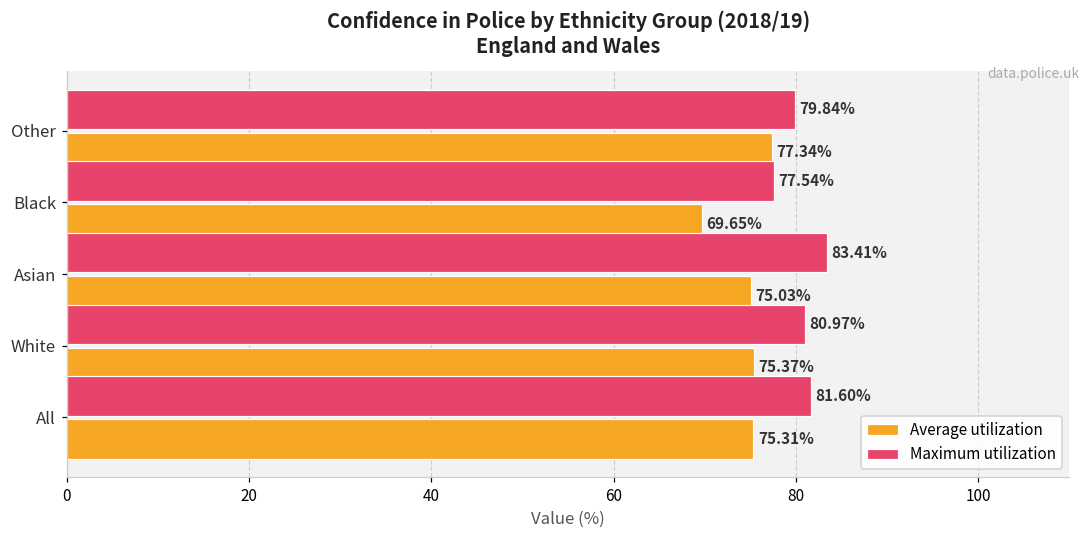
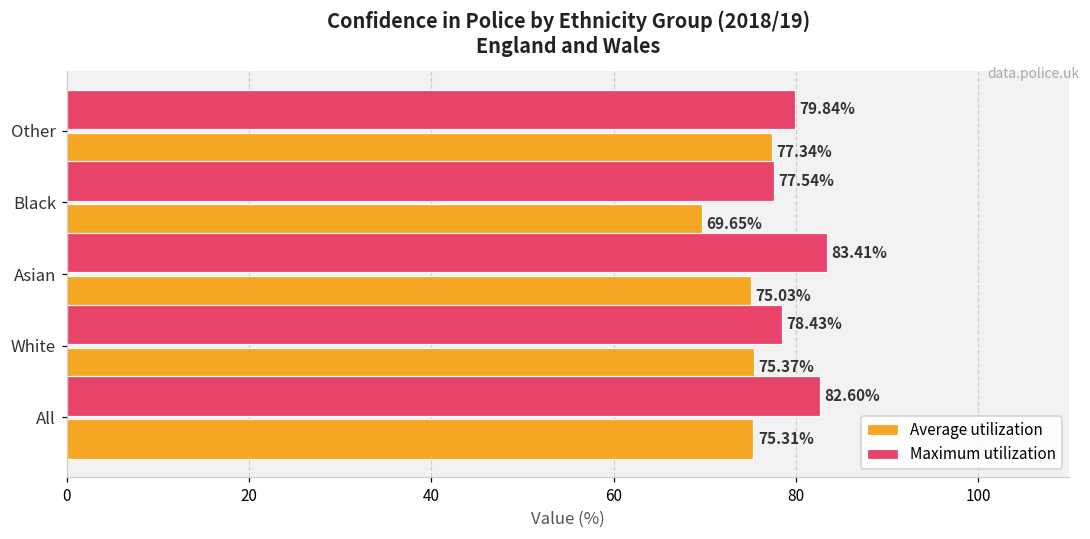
Maximum utilization, White: 80.97% -> 78.43%
Maximum utilization, All: 81.60% -> 82.60%
